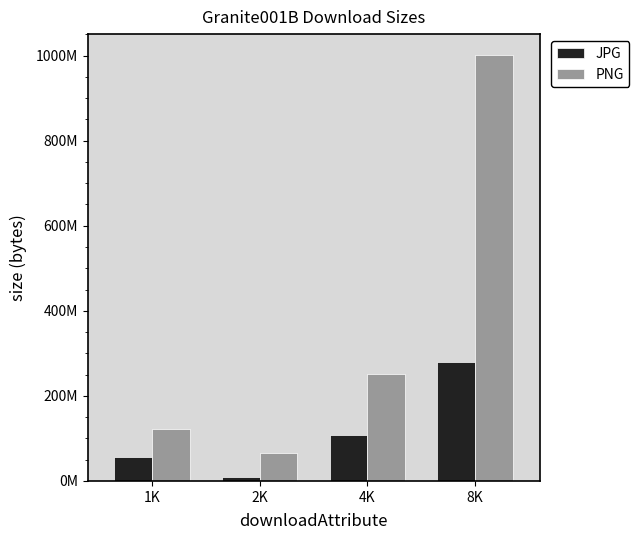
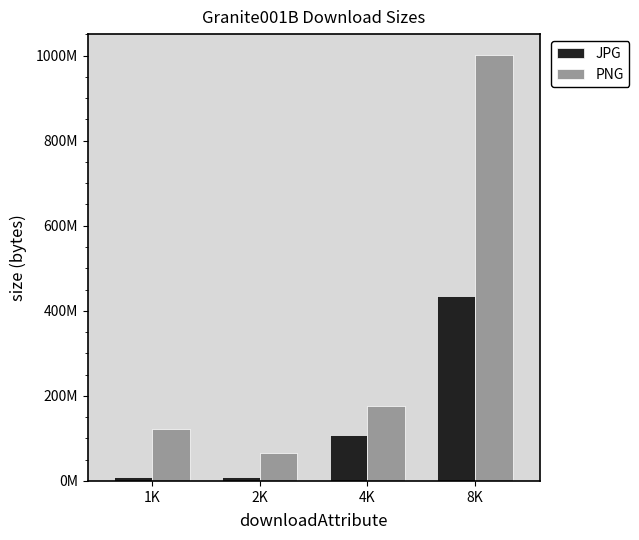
JPG, 1K: 60000000 -> 10000000
PNG, 4K: 250000000 -> 180000000
JPG, 8K: 280000000 -> 440000000
